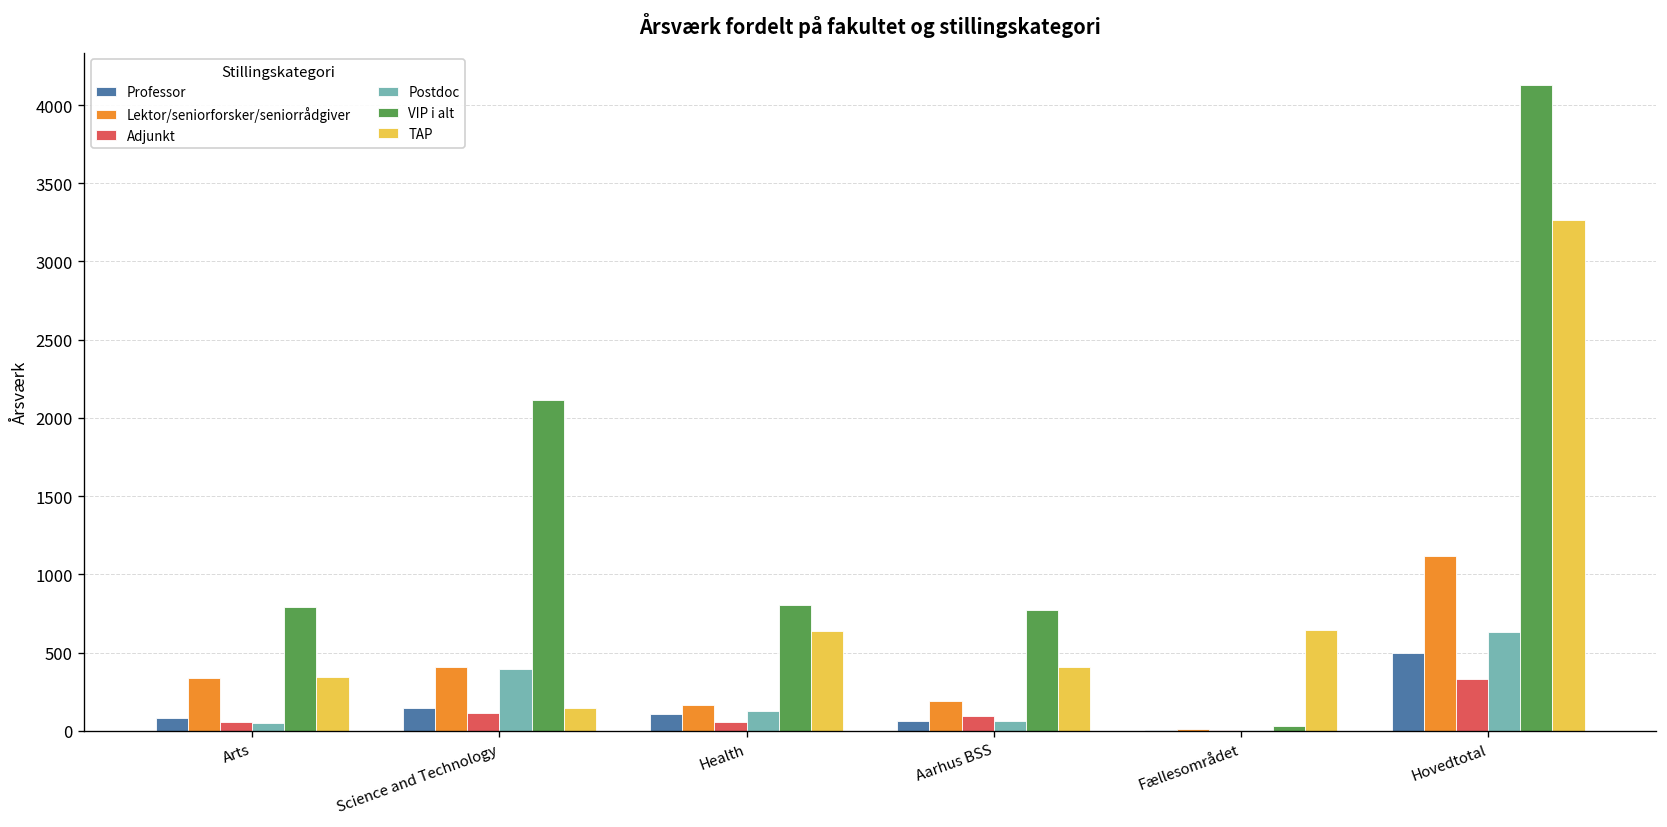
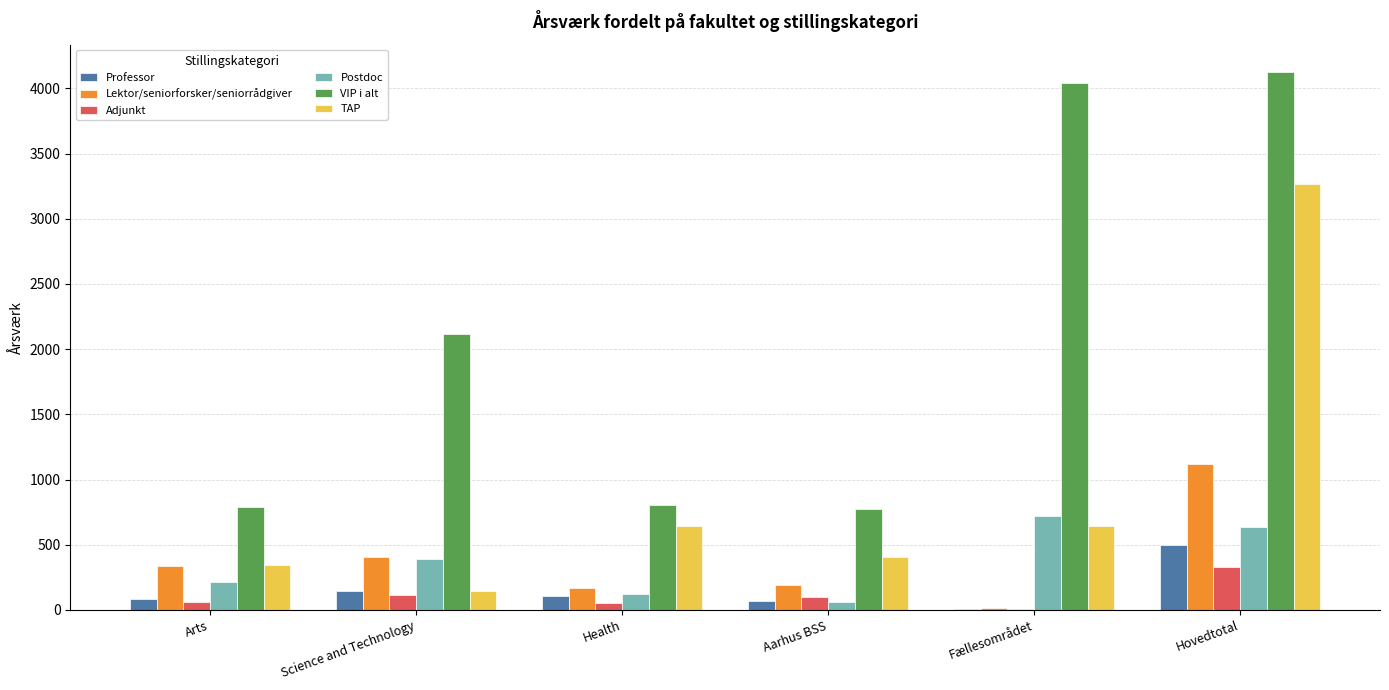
Postdoc, Arts: 50 -> 210
Postdoc, Fællesområdet: 0 -> 720
VIP i alt, Fællesområdet: 30 -> 4040
